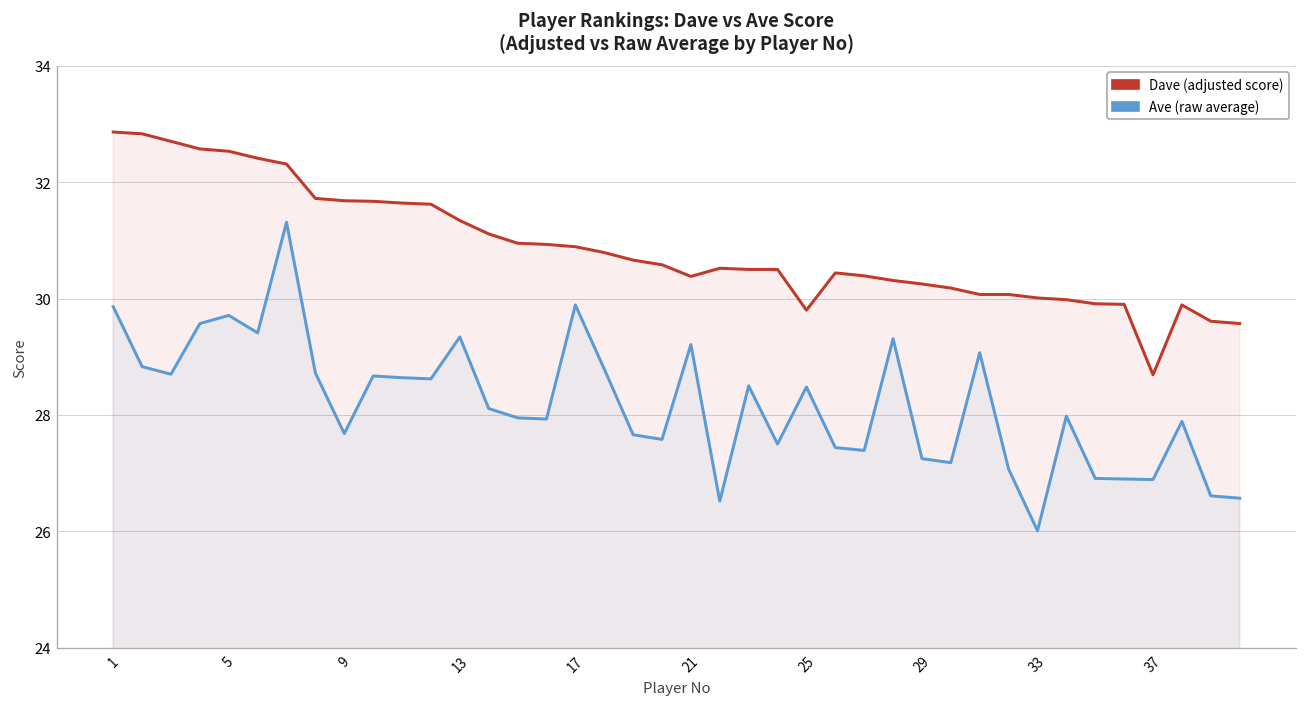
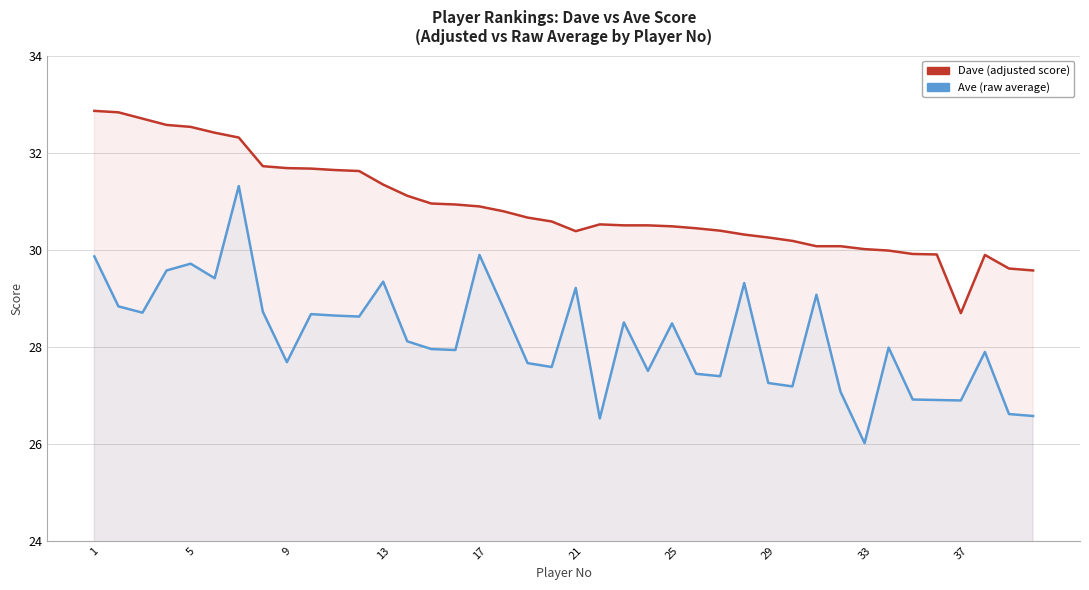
Dave (adjusted score), 25: 29.8 -> 30.5
